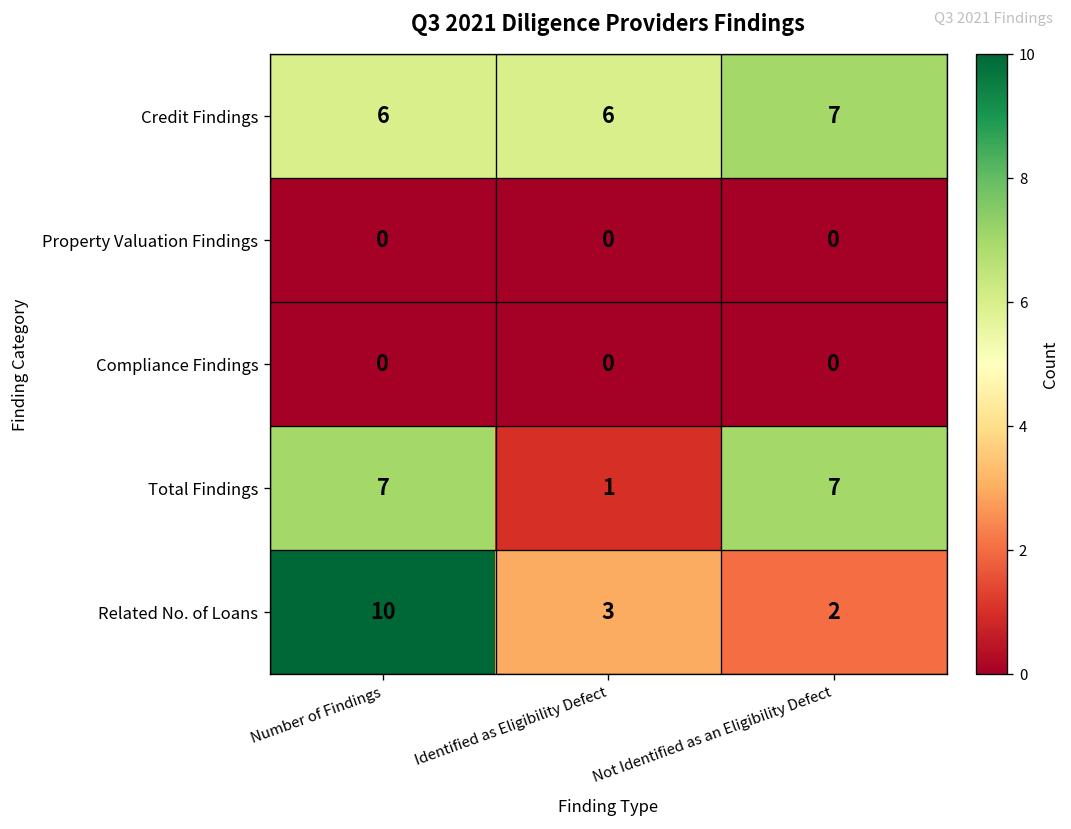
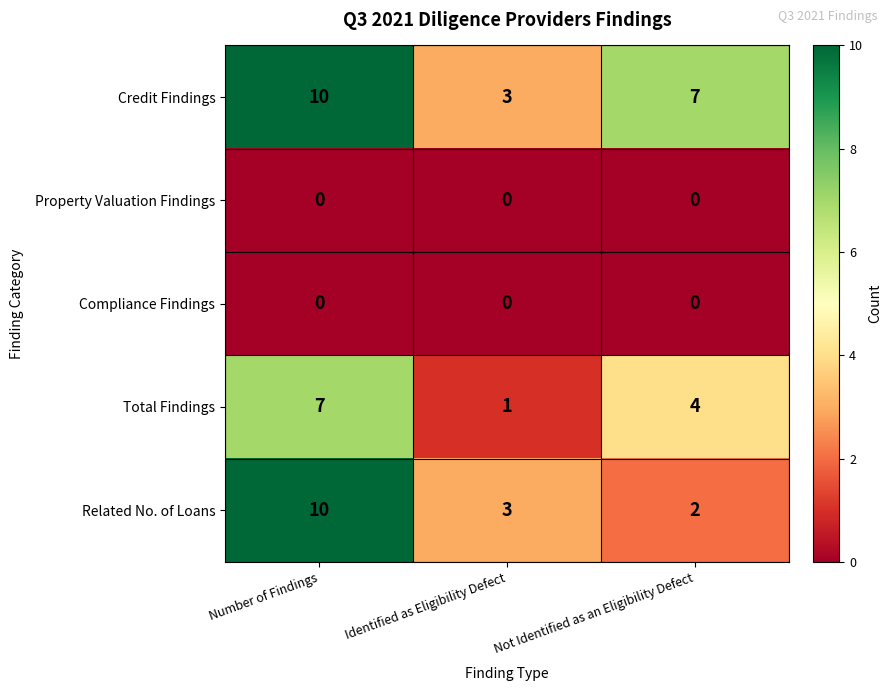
Credit Findings, Number of Findings: 6 -> 10
Credit Findings, Identified as Eligibility Defect: 6 -> 3
Total Findings, Not Identified as an Eligibility Defect: 7 -> 4
